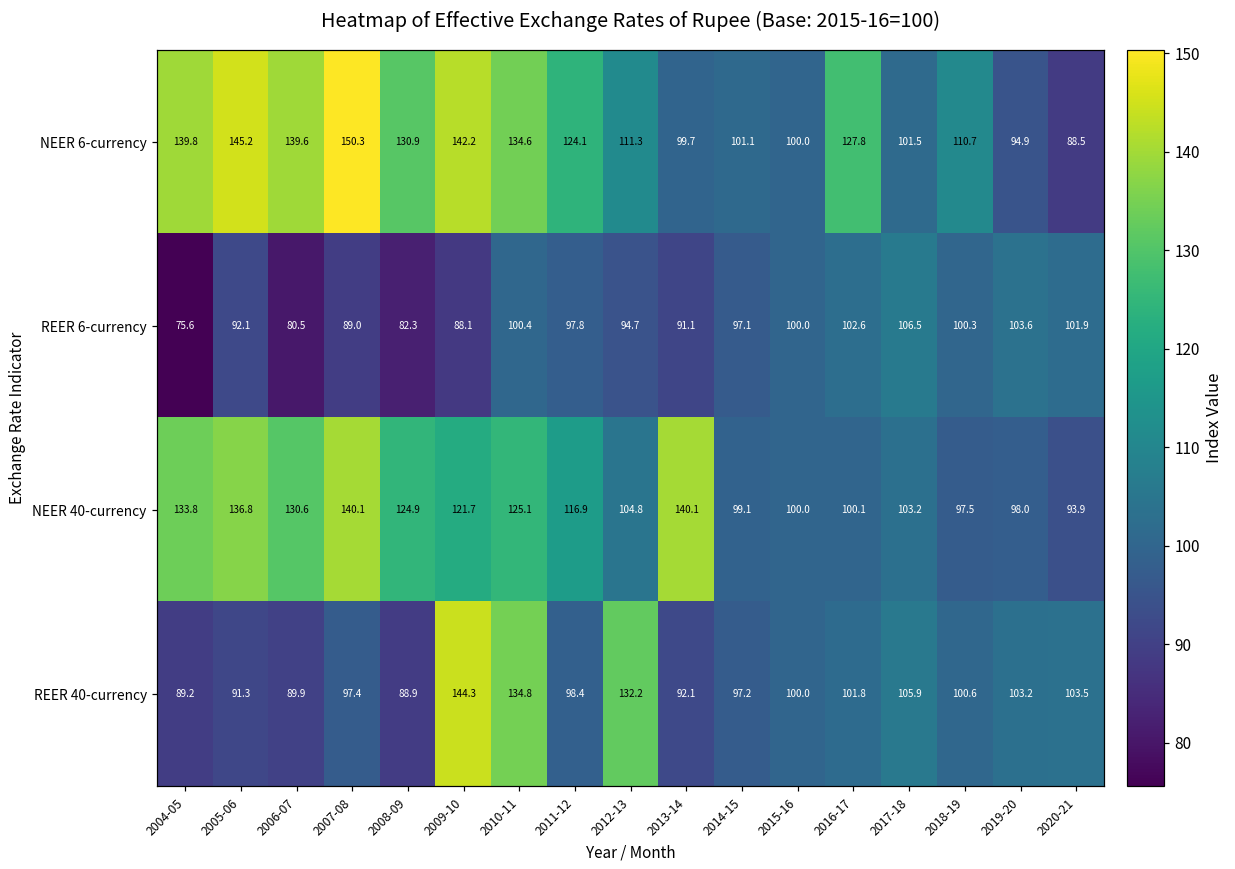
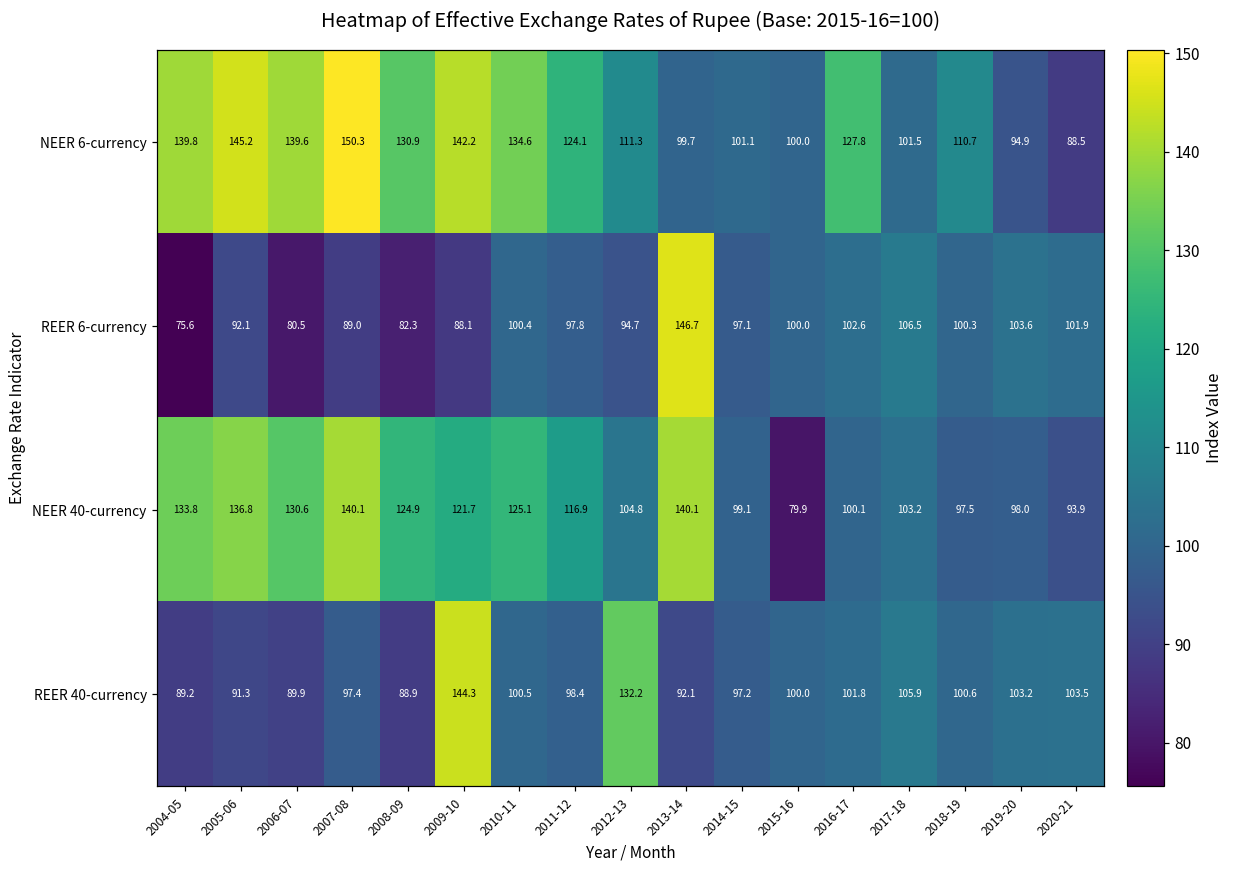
REER 6-currency, 2013-14: 91.1 -> 146.7
NEER 40-currency, 2015-16: 100.0 -> 79.9
REER 40-currency, 2010-11: 134.8 -> 100.5
